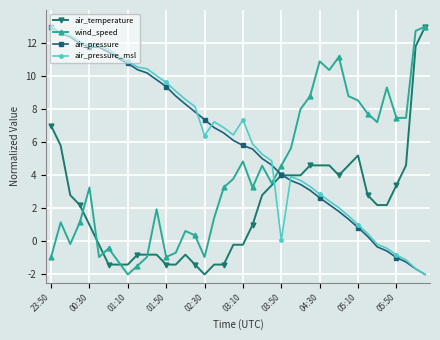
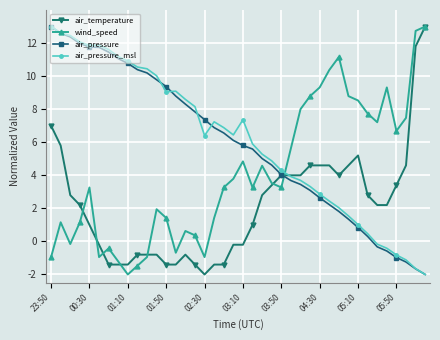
wind_speed, 01:50: -0.9 -> 1.4
air_pressure_msl, 01:50: 9.6 -> 9.1
wind_speed, 03:50: 4.6 -> 3.3
air_pressure_msl, 03:50: 0.1 -> 4.3
wind_speed, 04:30: 10.9 -> 9.3
wind_speed, 05:50: 7.5 -> 6.7
